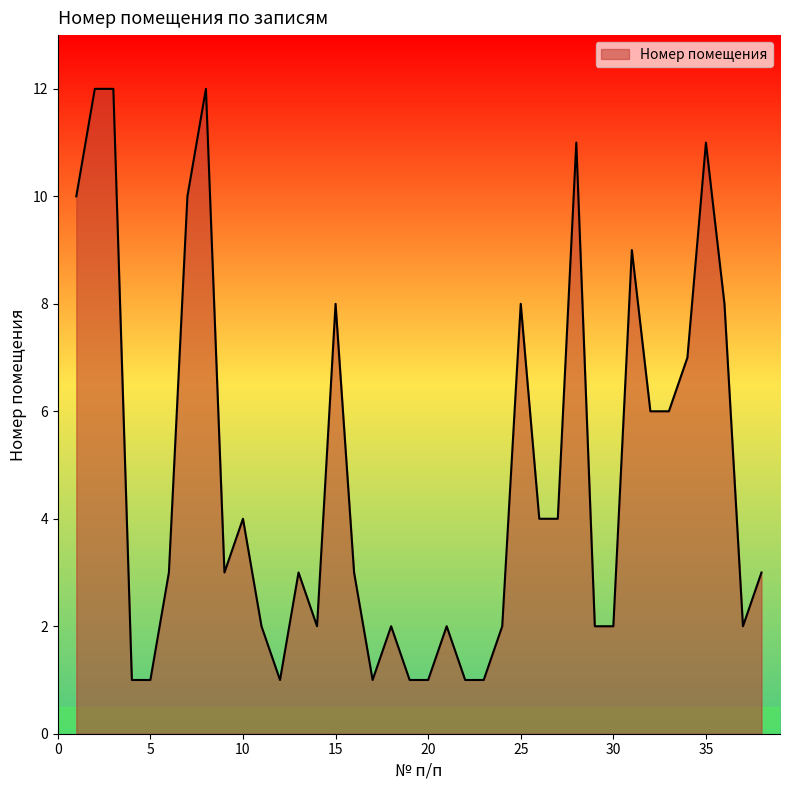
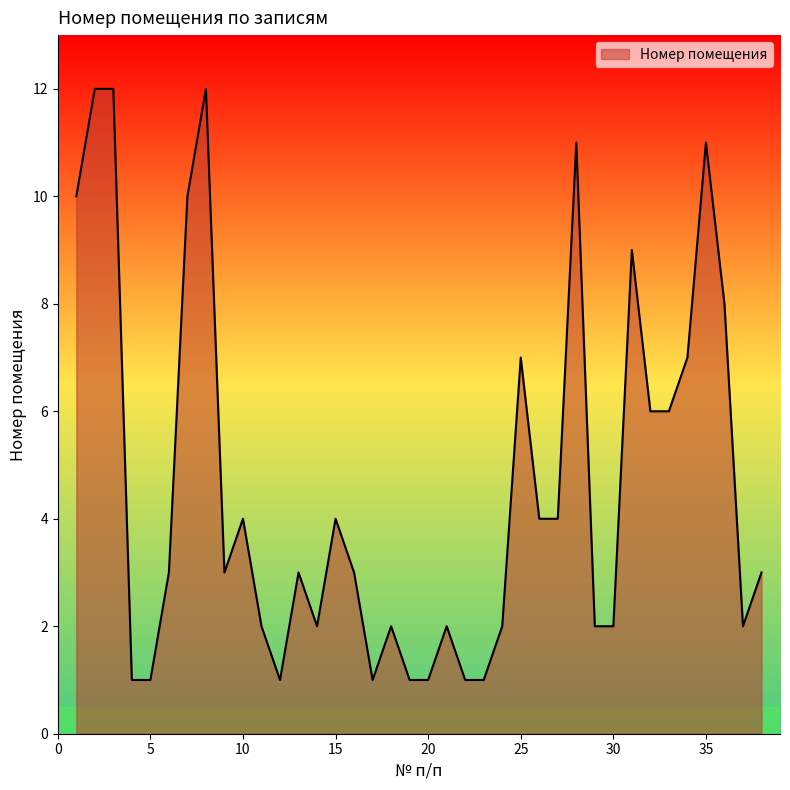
15: 8 -> 4
25: 8 -> 7
